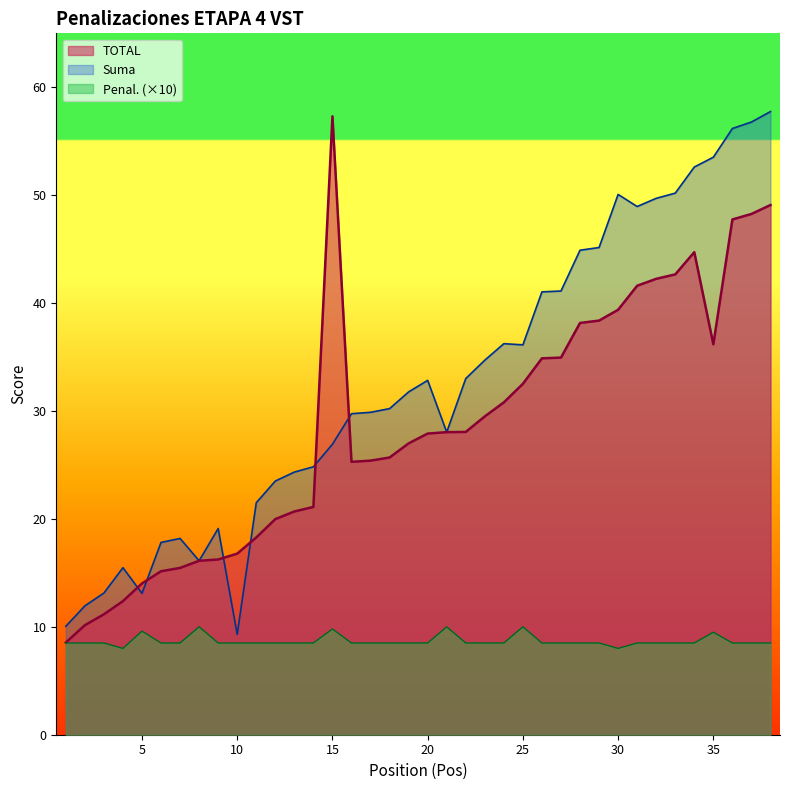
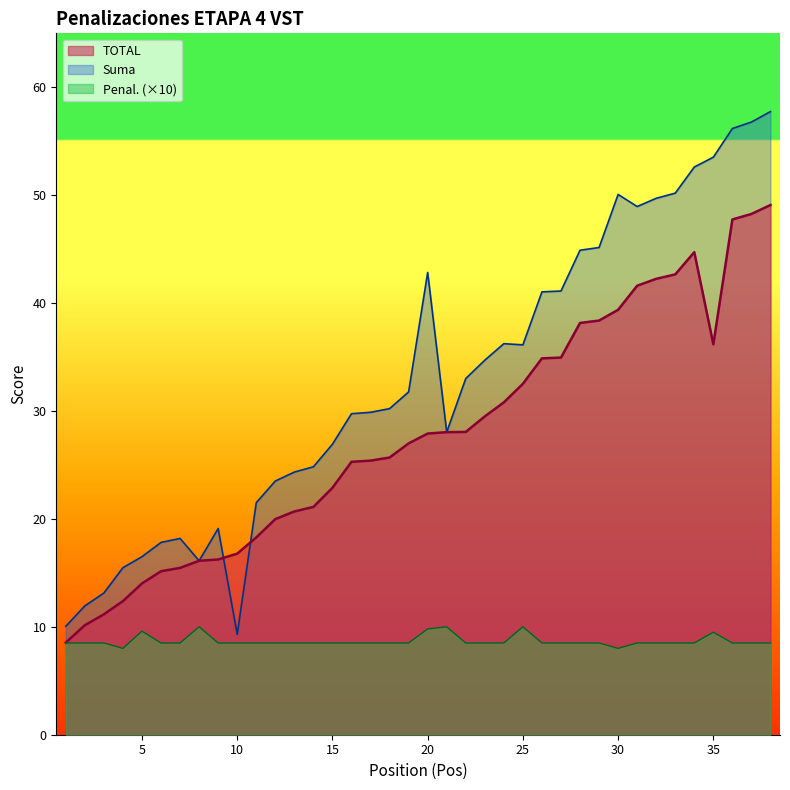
Suma, 5: 13.1 -> 16.5
TOTAL, 15: 57.3 -> 22.9
Penal. (×10), 15: 9.8 -> 8.5
Suma, 20: 32.8 -> 42.8
Penal. (×10), 20: 8.5 -> 9.8
